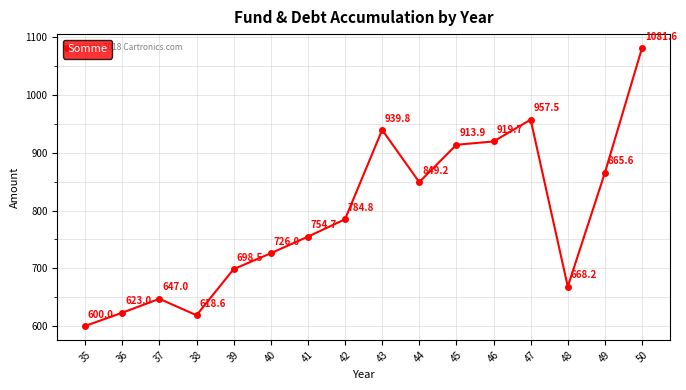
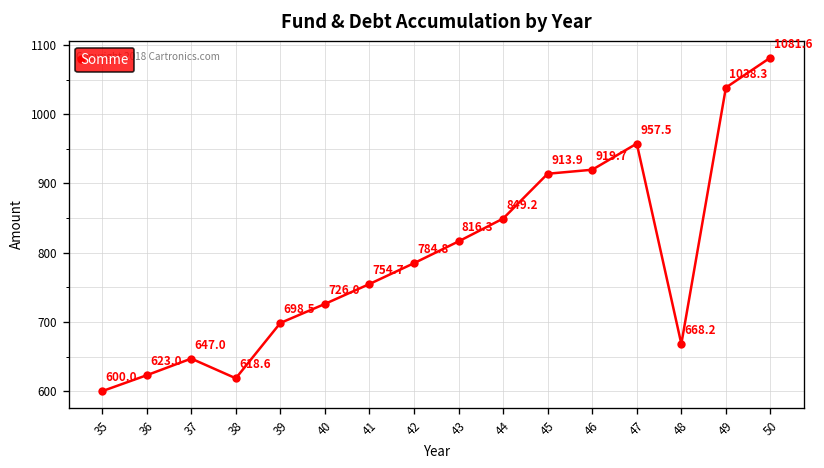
43: 939.8 -> 816.3
49: 865.6 -> 1038.3
